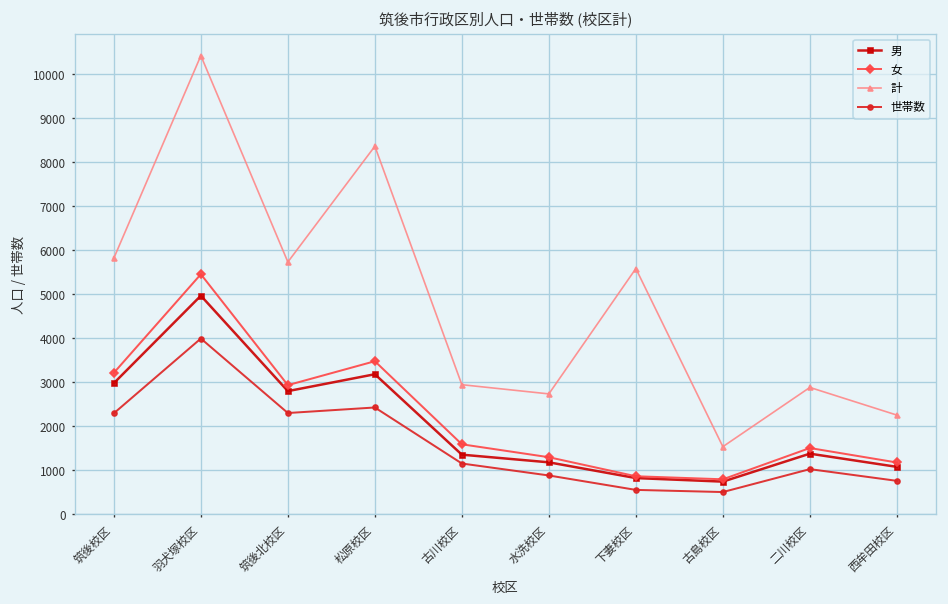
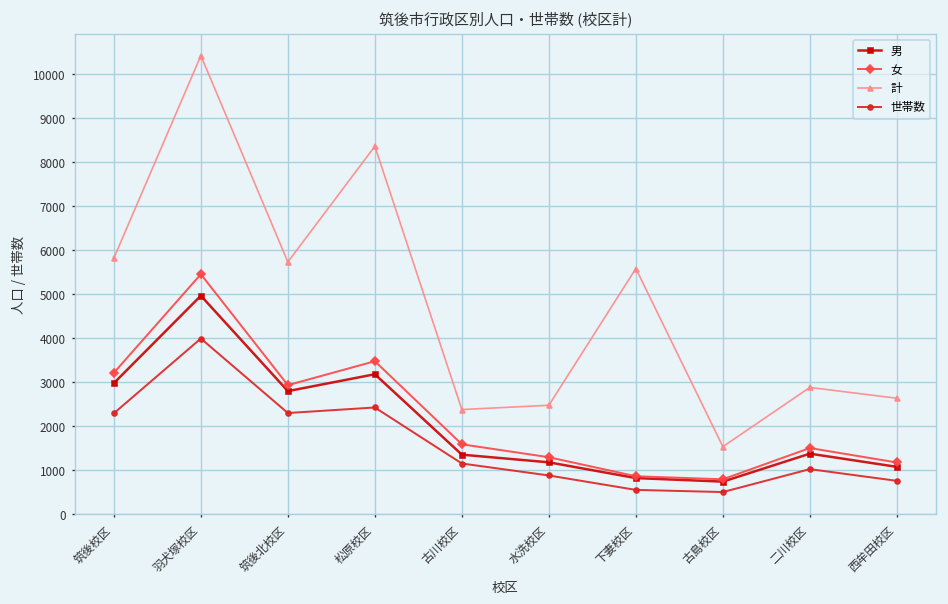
計, 古川校区: 2900 -> 2400
計, 水洗校区: 2700 -> 2500
計, 西牟田校区: 2300 -> 2600
